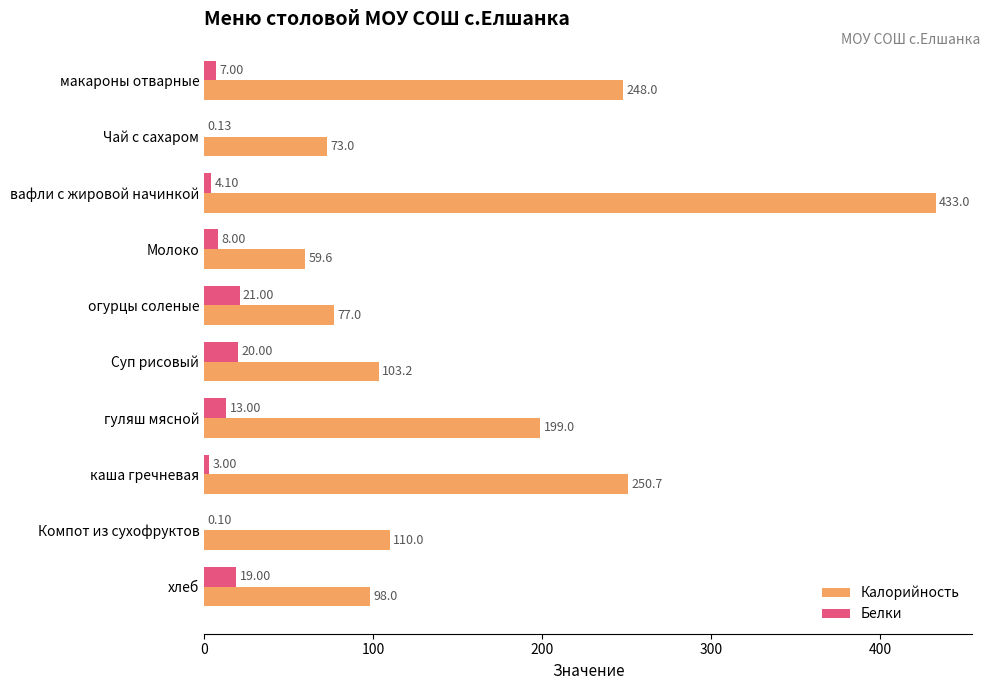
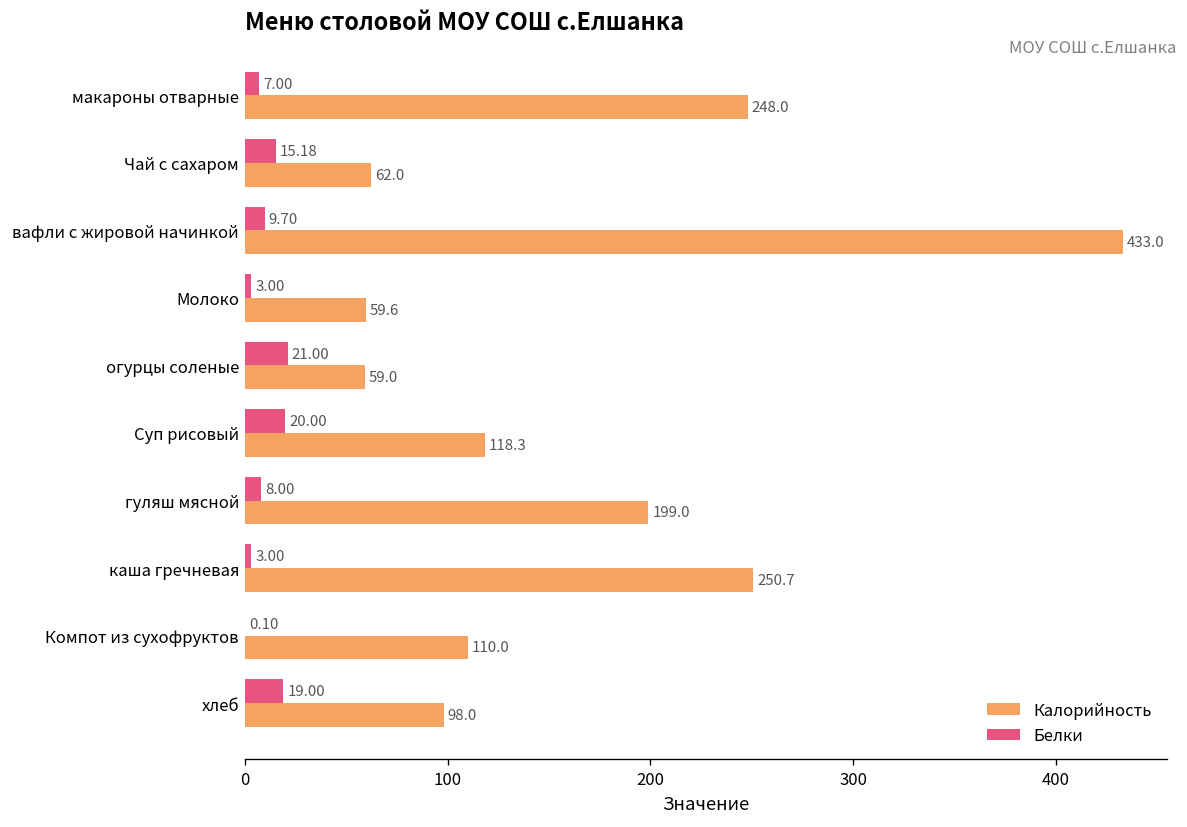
Белки, Чай с сахаром: 0.13 -> 15.18
Калорийность, Чай с сахаром: 73.0 -> 62.0
Белки, вафли с жировой начинкой: 4.10 -> 9.70
Белки, Молоко: 8.00 -> 3.00
Калорийность, огурцы соленые: 77.0 -> 59.0
Калорийность, Суп рисовый: 103.2 -> 118.3
Белки, гуляш мясной: 13.00 -> 8.00
